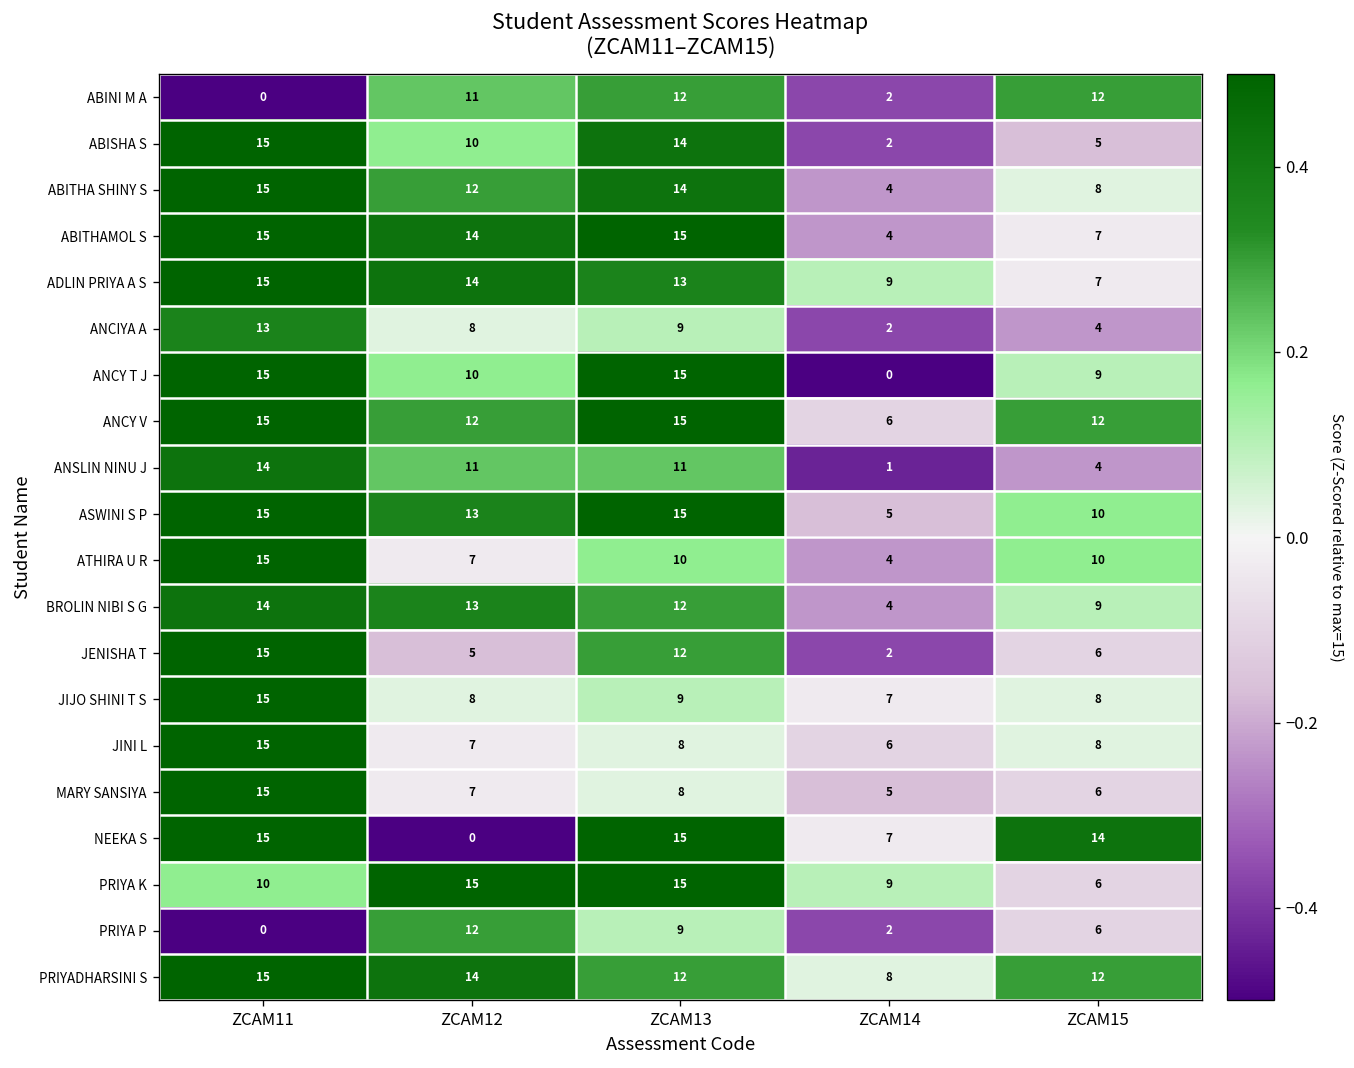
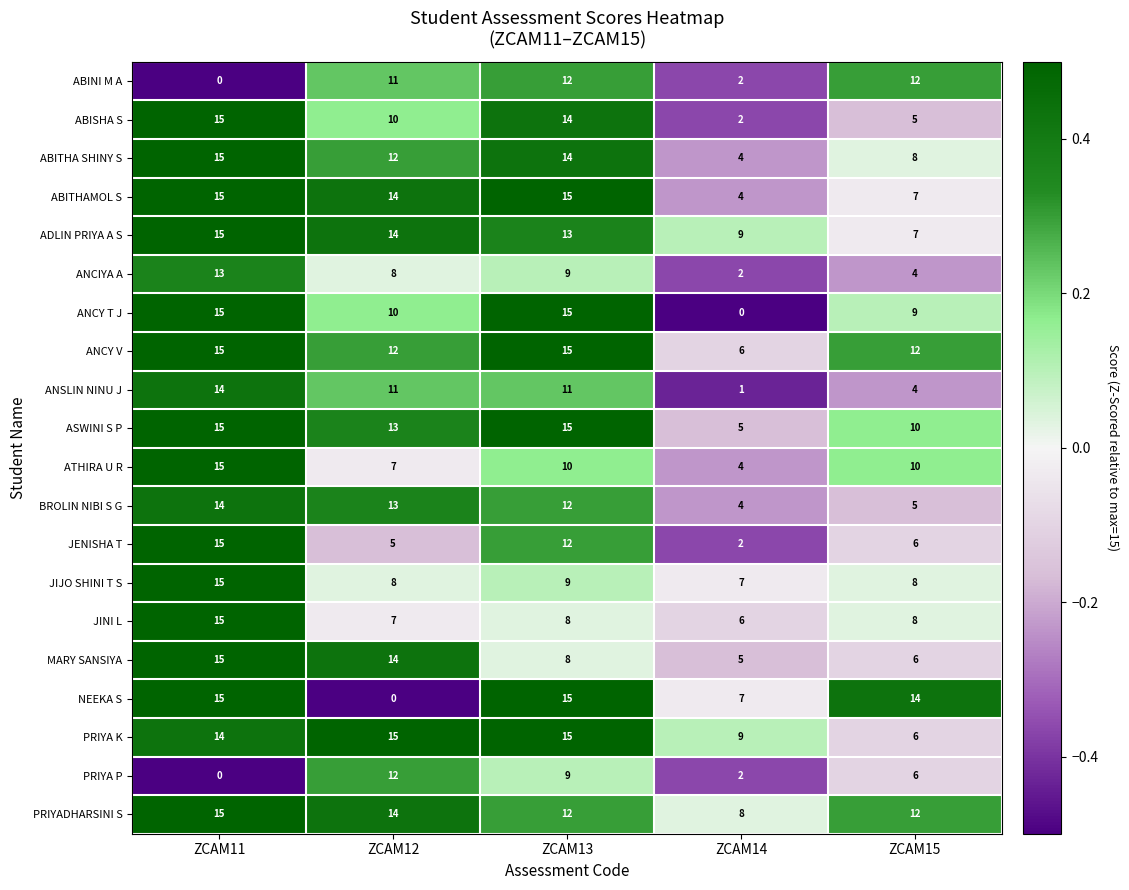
BROLIN NIBI S G, ZCAM15: 9 -> 5
MARY SANSIYA, ZCAM12: 7 -> 14
PRIYA K, ZCAM11: 10 -> 14
